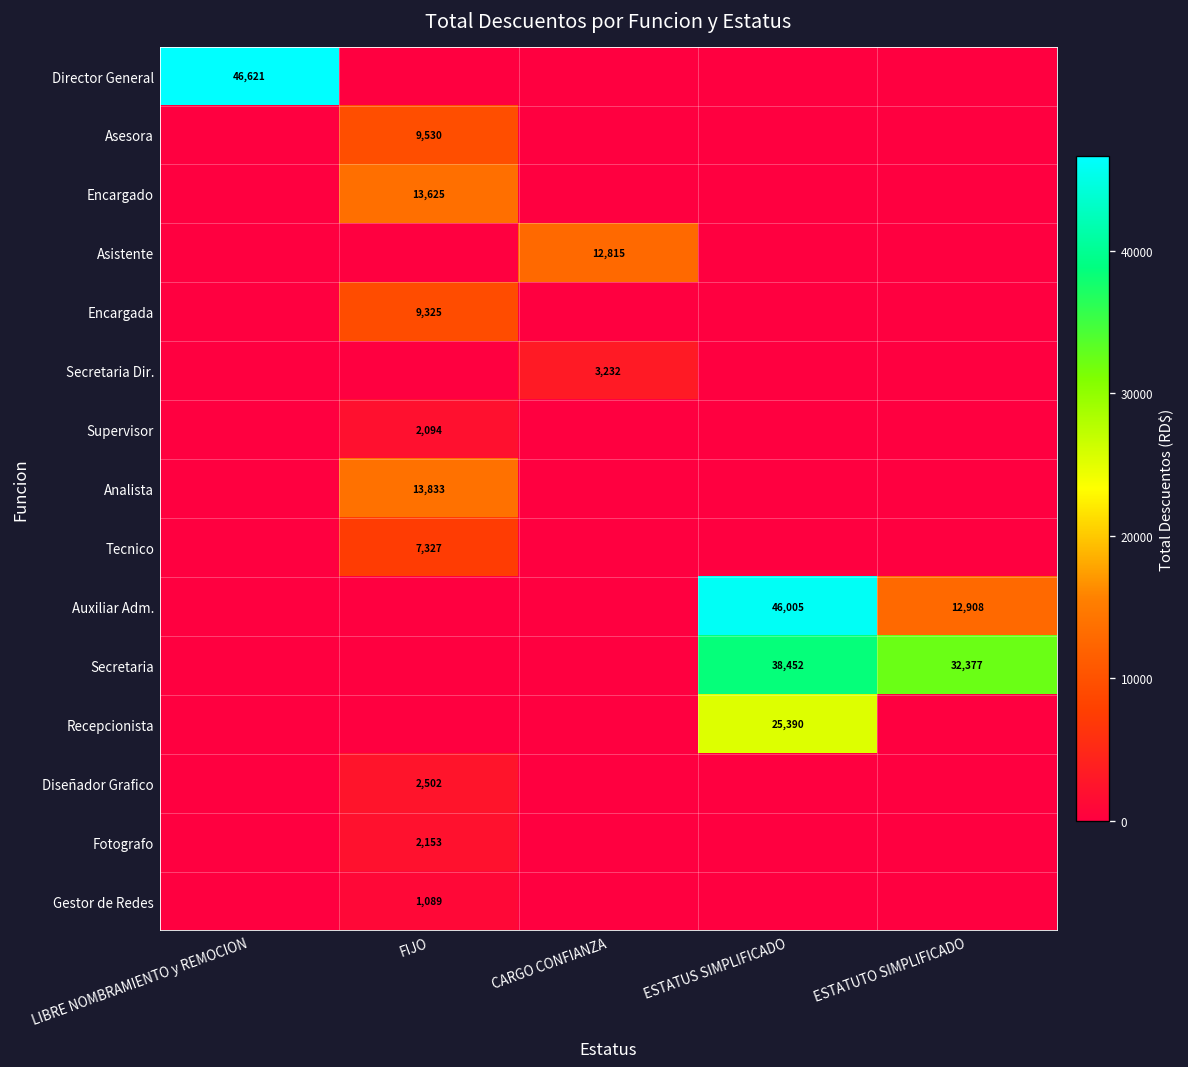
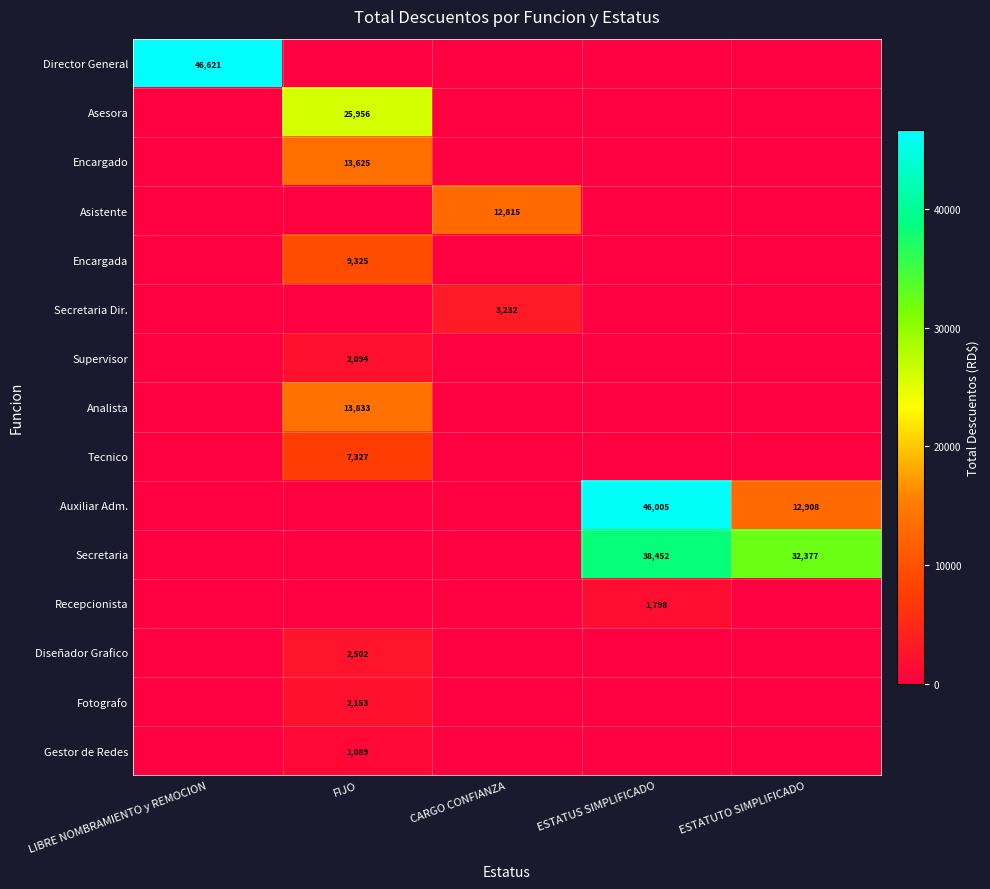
Asesora, FIJO: 9,530 -> 25,956
Recepcionista, ESTATUS SIMPLIFICADO: 25,390 -> 1,798
